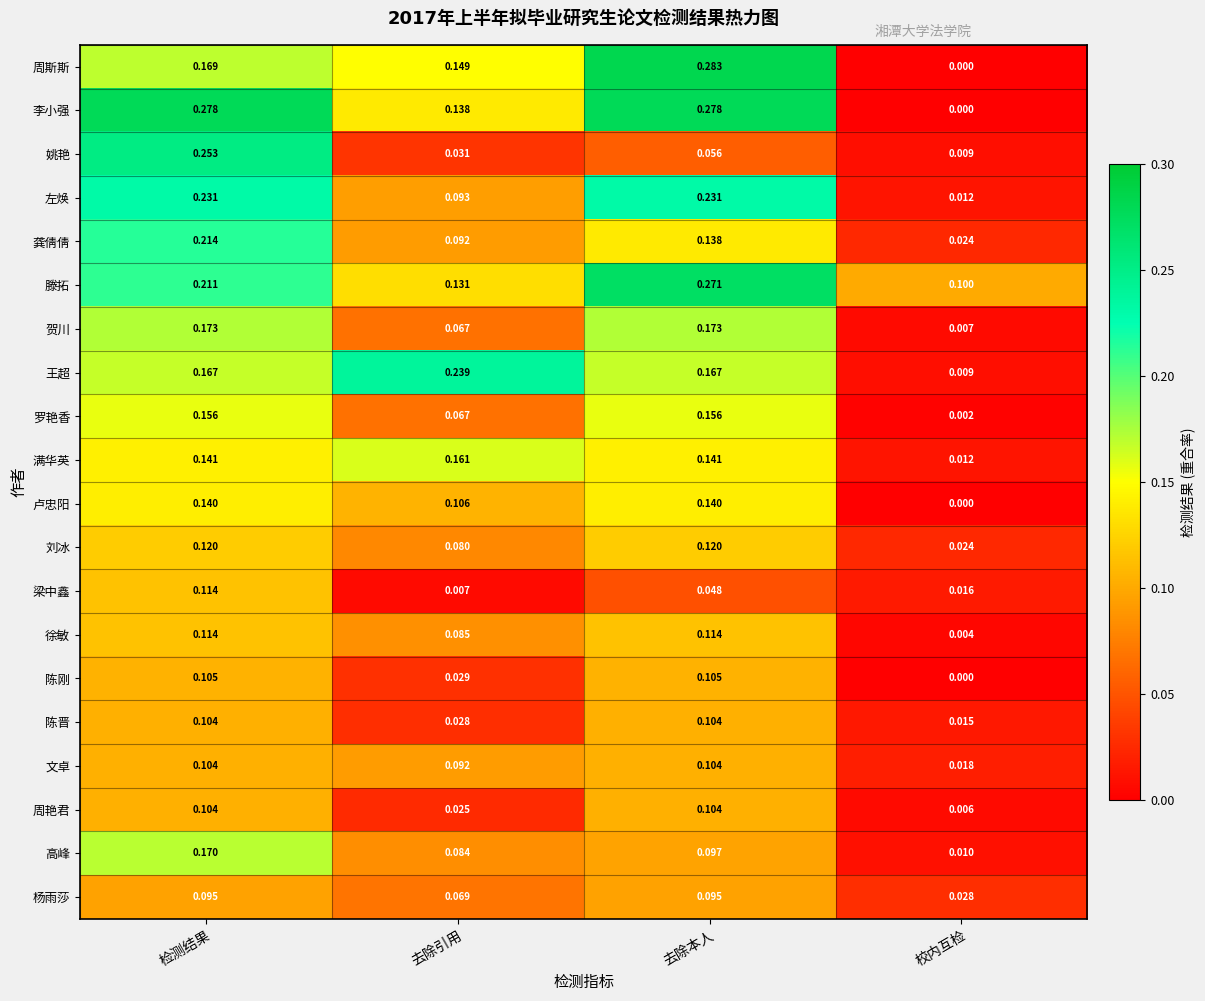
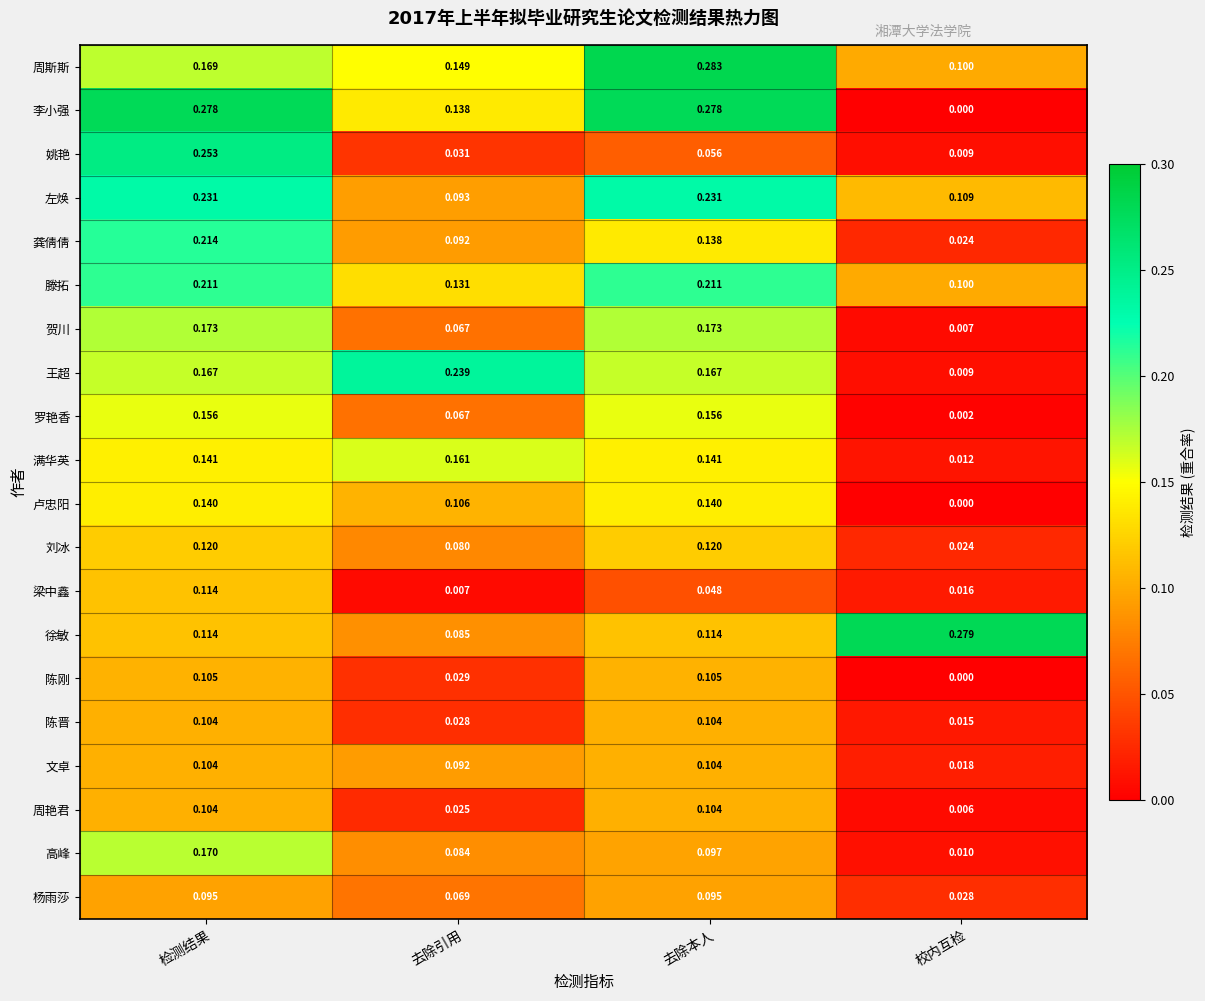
周斯斯, 校内互检: 0.000 -> 0.100
左焕, 校内互检: 0.012 -> 0.109
滕拓, 去除本人: 0.271 -> 0.211
徐敏, 校内互检: 0.004 -> 0.279
